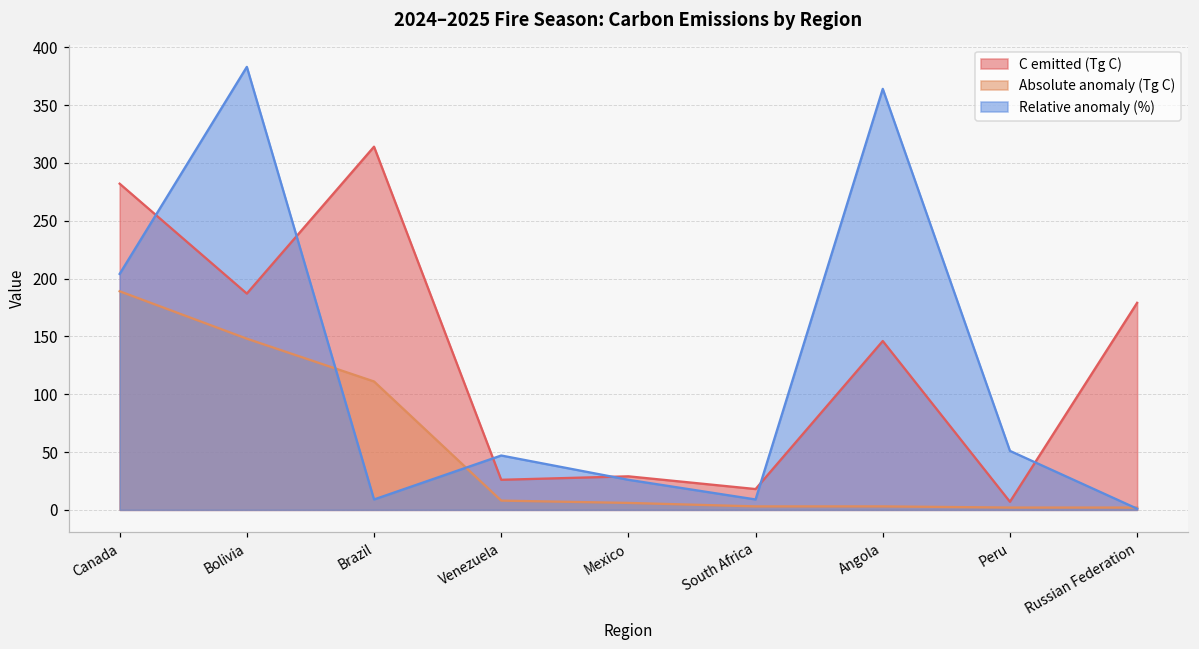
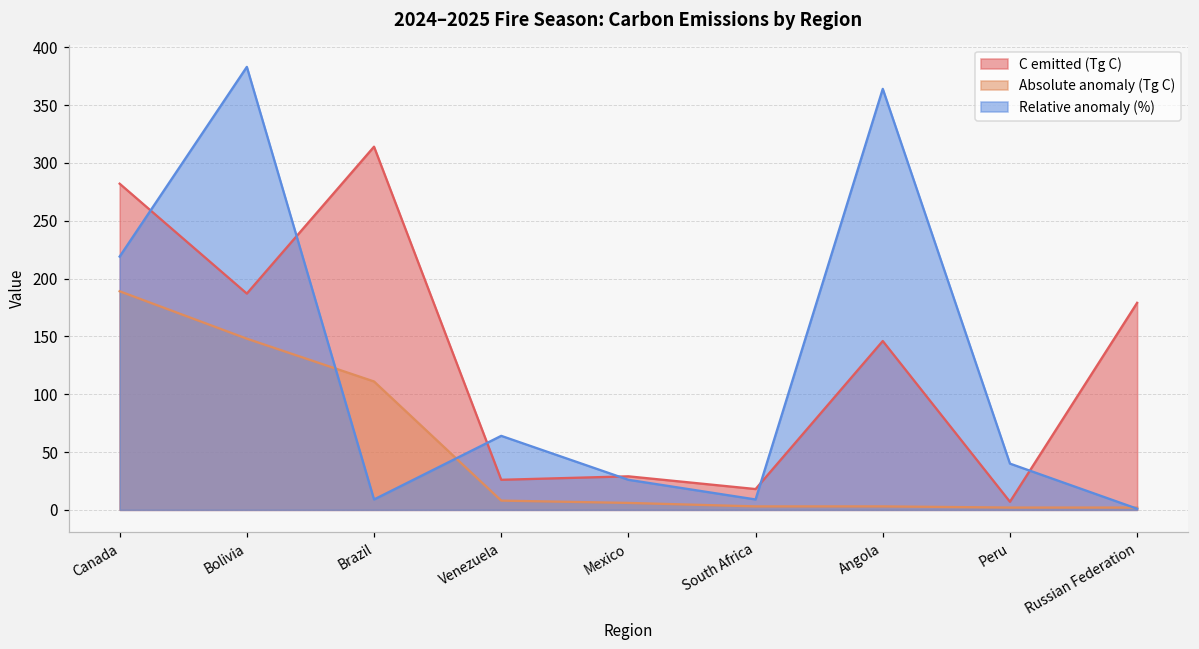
Relative anomaly (%), Canada: 204 -> 219
Relative anomaly (%), Venezuela: 47 -> 64
Relative anomaly (%), Peru: 51 -> 40
